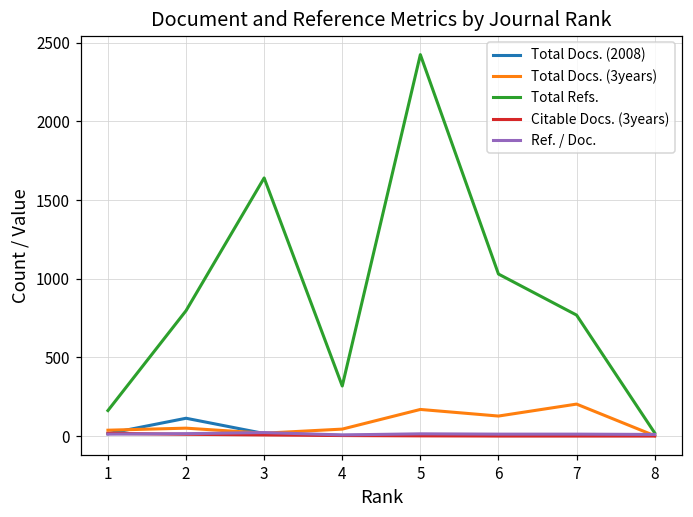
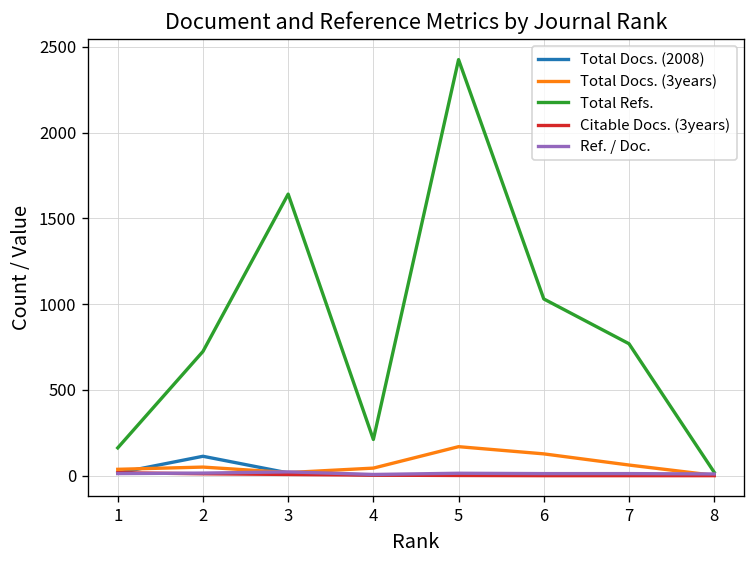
Total Refs., 2: 800 -> 720
Total Refs., 4: 320 -> 210
Total Docs. (3years), 7: 200 -> 60
